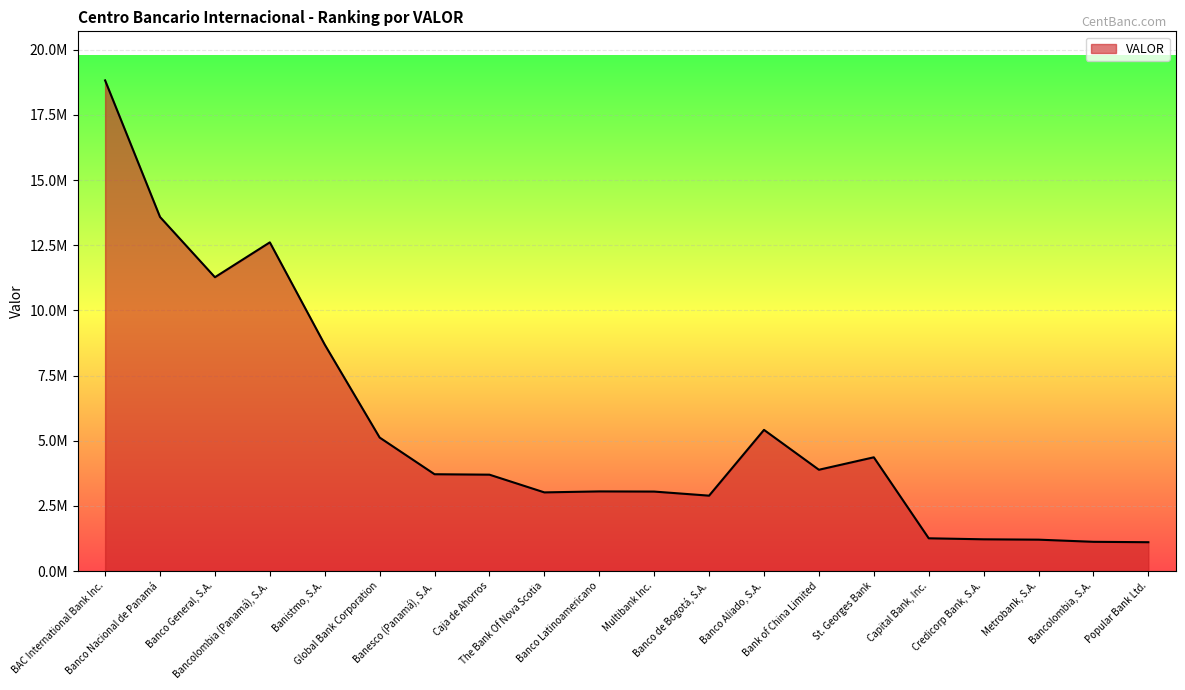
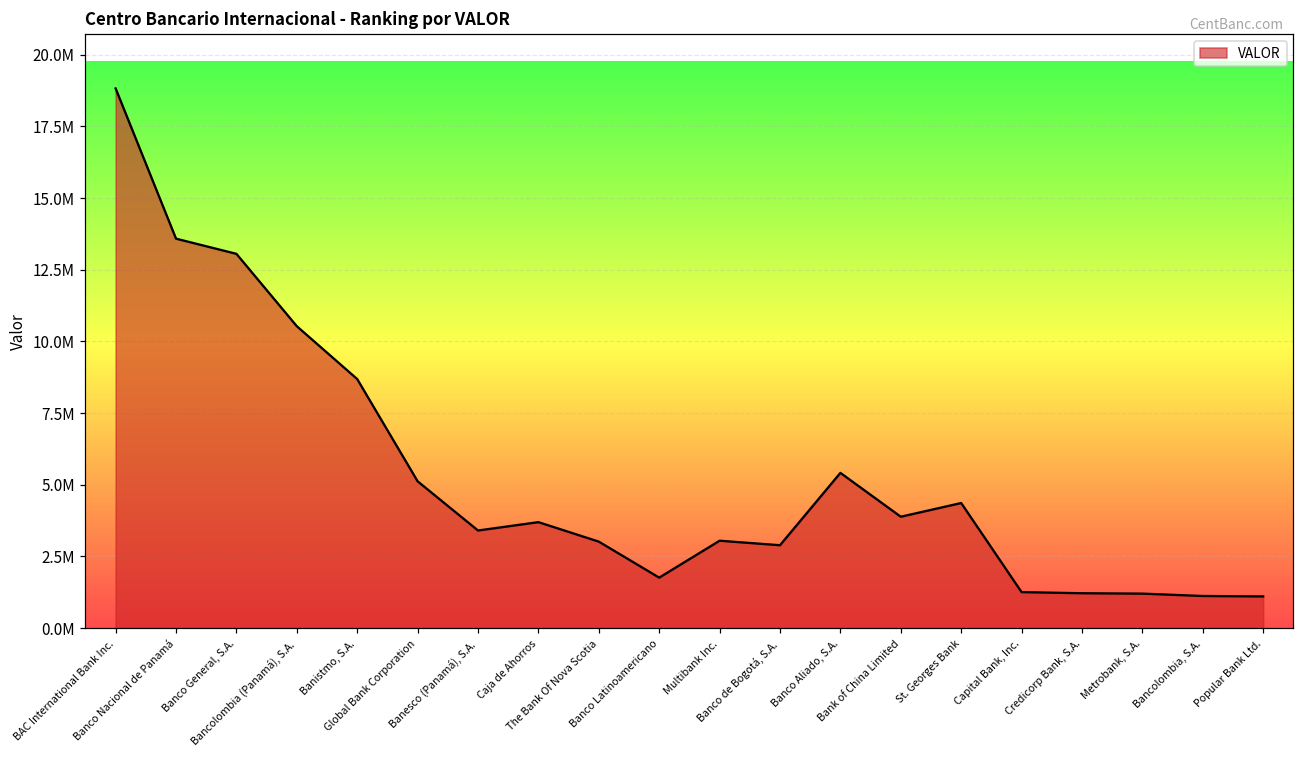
Banco General, S.A.: 11300000 -> 13100000
Bancolombia (Panamá), S.A.: 12600000 -> 10500000
Banesco (Panamá), S.A.: 3700000 -> 3400000
Banco Latinoamericano: 3100000 -> 1800000
